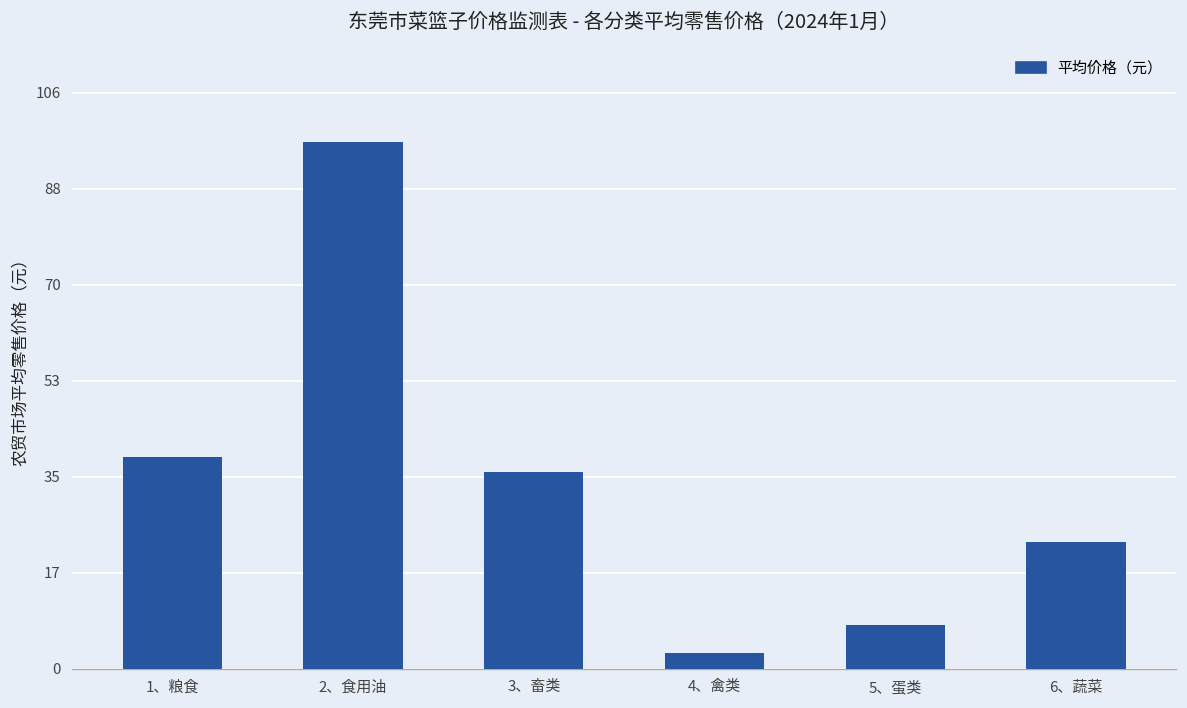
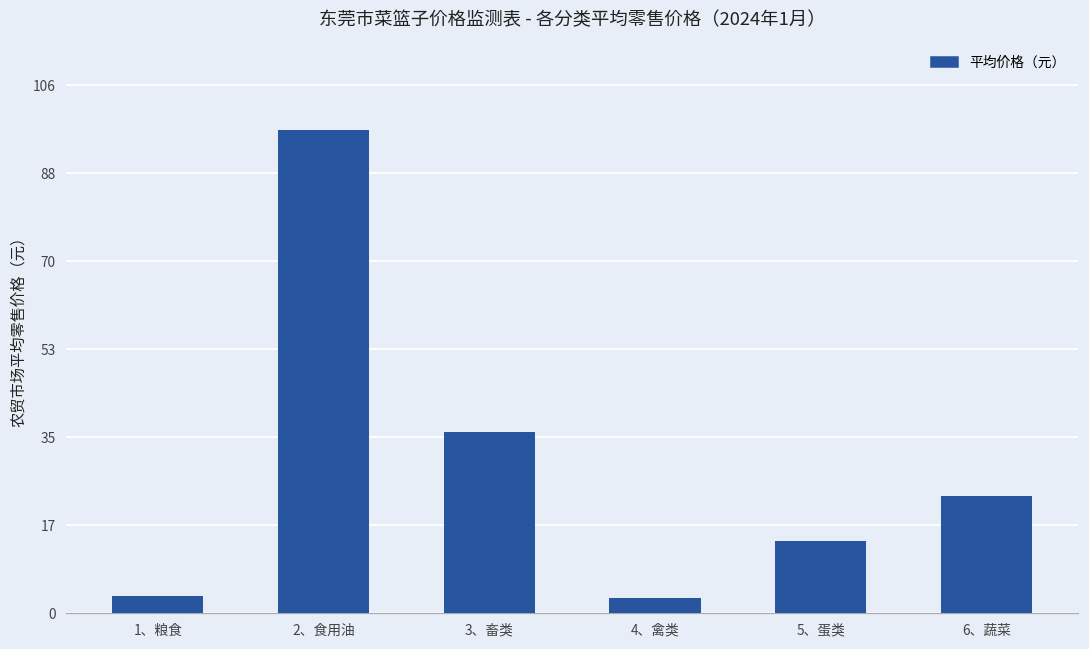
1、粮食: 39 -> 3
5、蛋类: 8 -> 14
